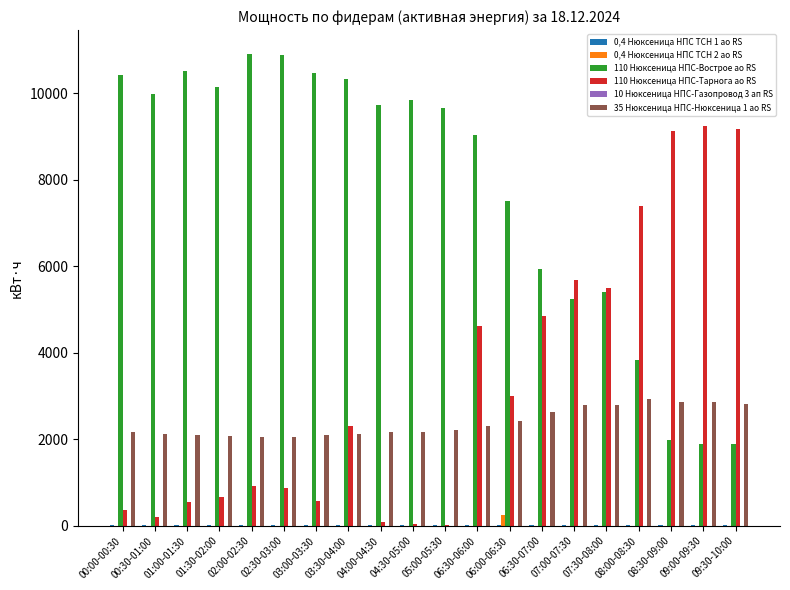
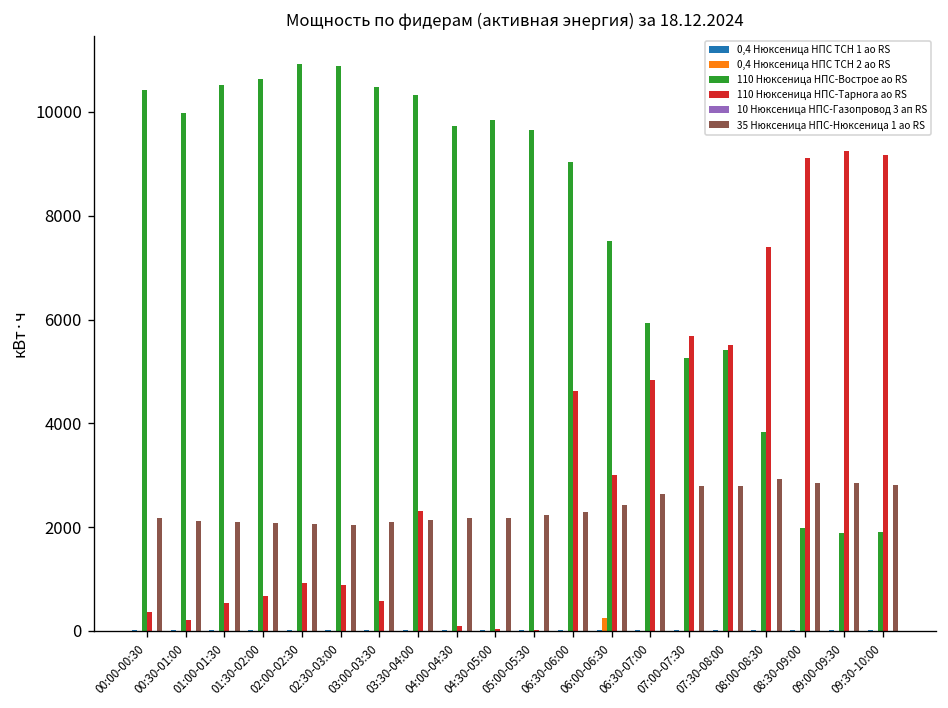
110 Нюксеница НПС-Вострое ао RS, 01:30-02:00: 10100 -> 10600
